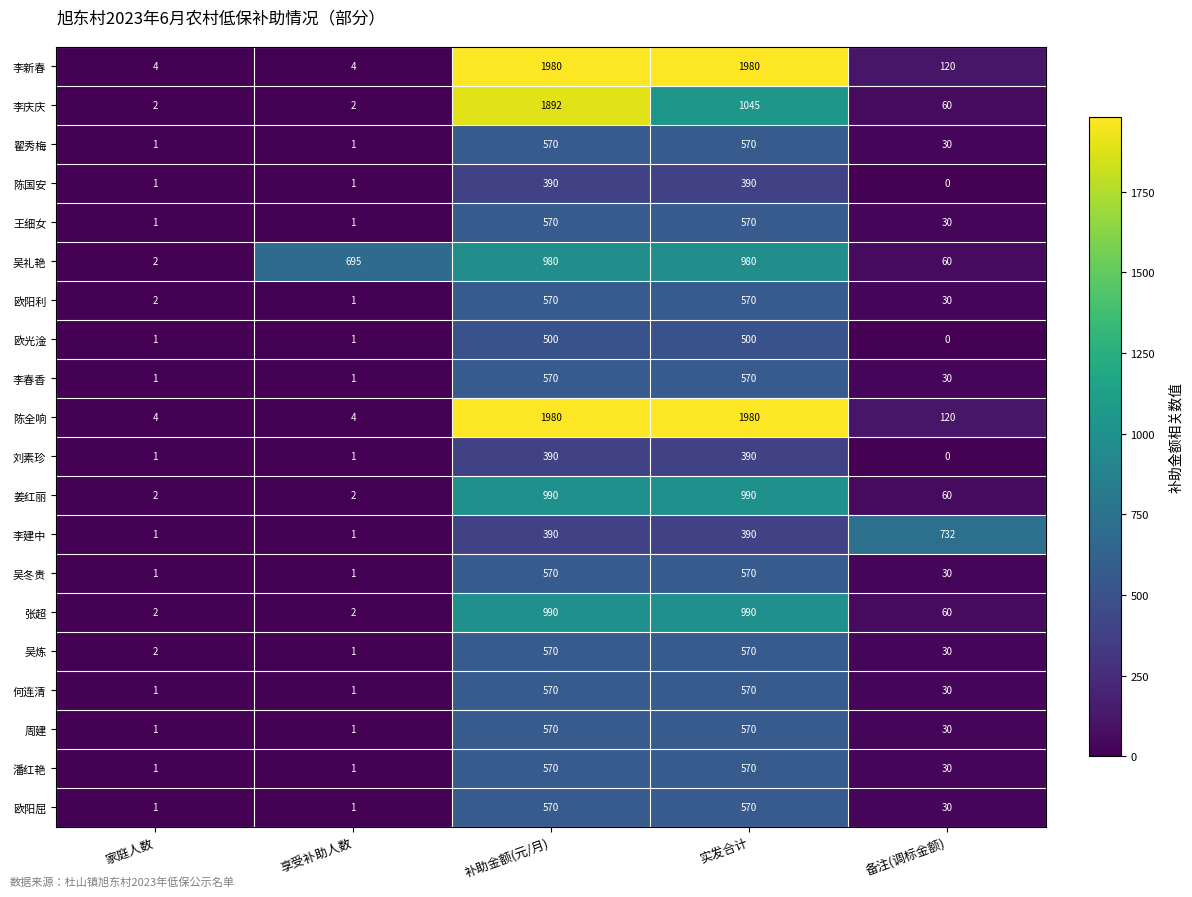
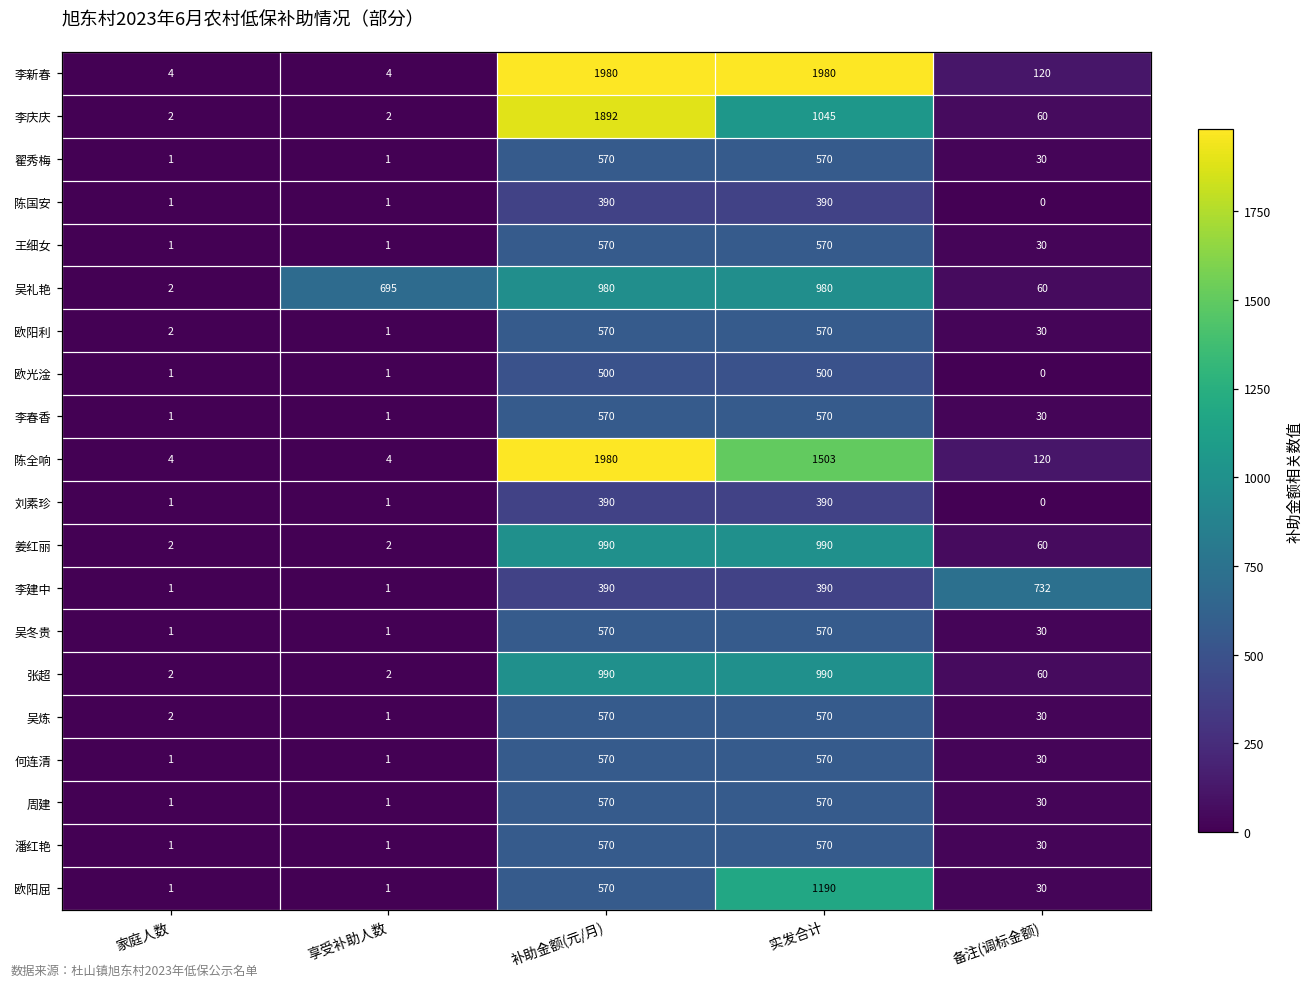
陈全响, 实发合计: 1980 -> 1503
欧阳屈, 实发合计: 570 -> 1190
